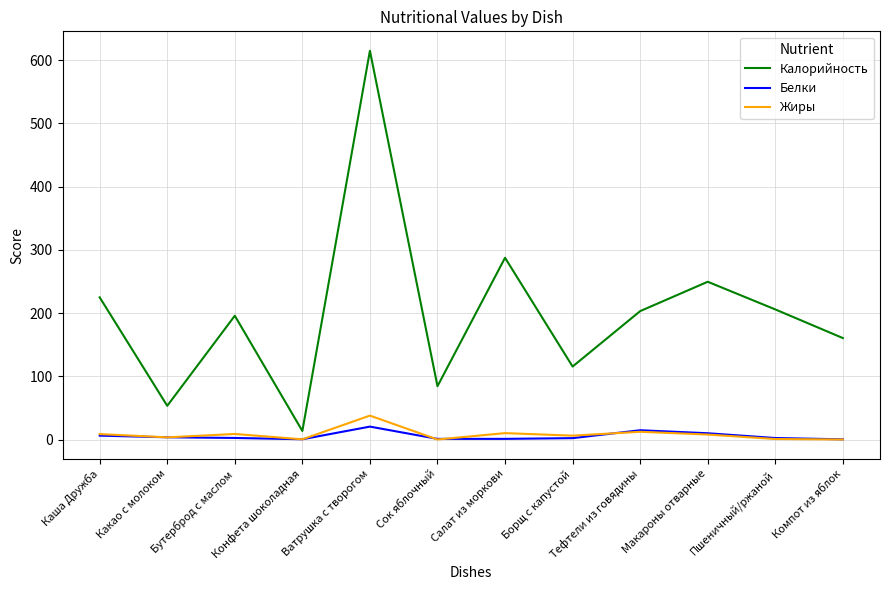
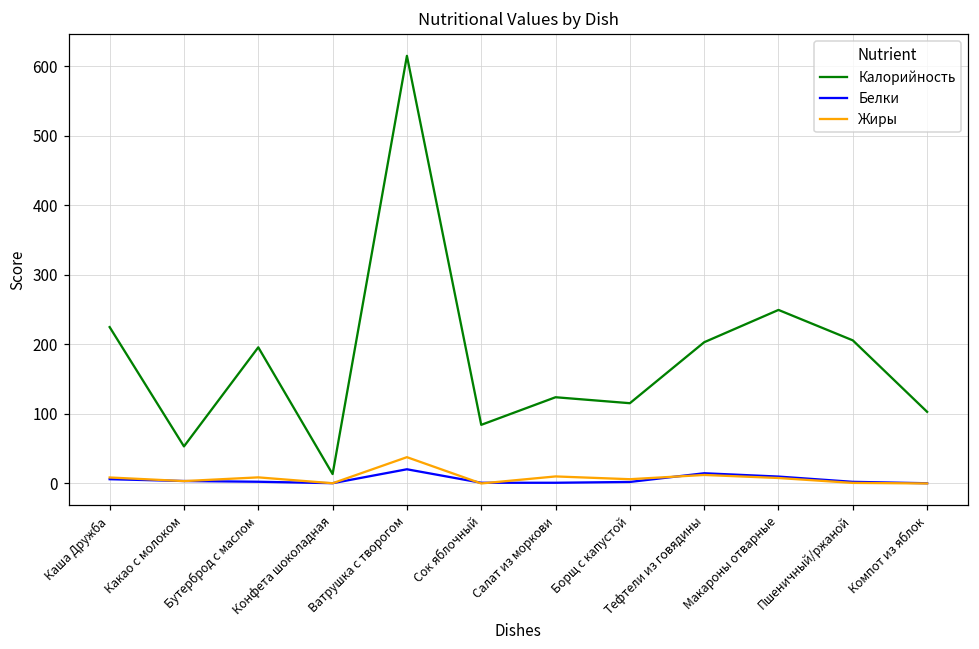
Калорийность, Салат из моркови: 290 -> 120
Калорийность, Компот из яблок: 160 -> 100
